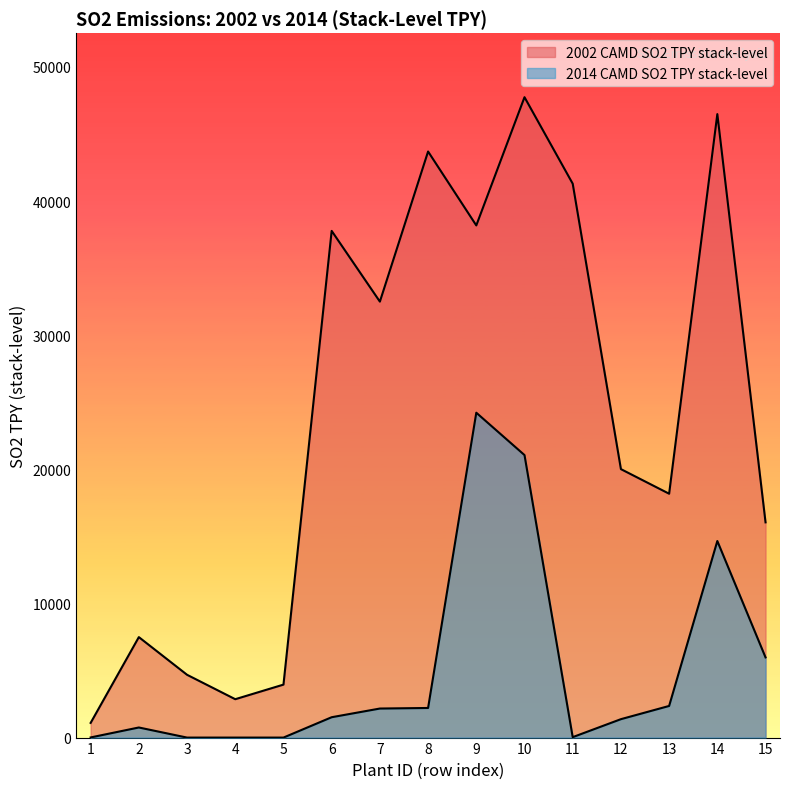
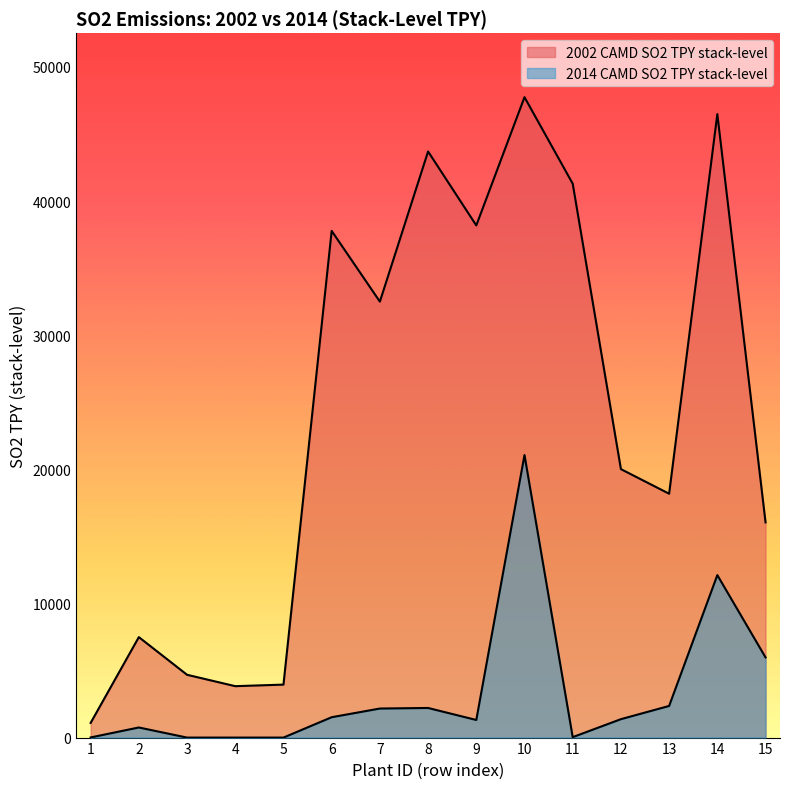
2002 CAMD SO2 TPY stack-level, 4: 2900 -> 3800
2014 CAMD SO2 TPY stack-level, 9: 24200 -> 1300
2014 CAMD SO2 TPY stack-level, 14: 14700 -> 12100
